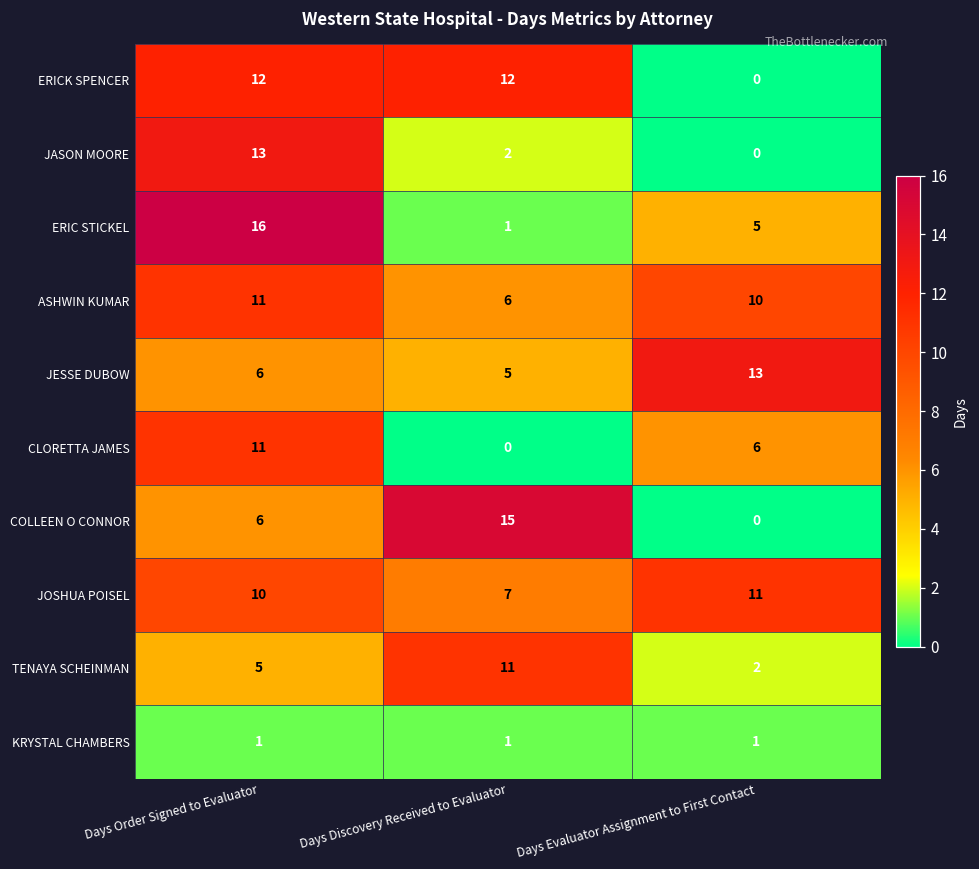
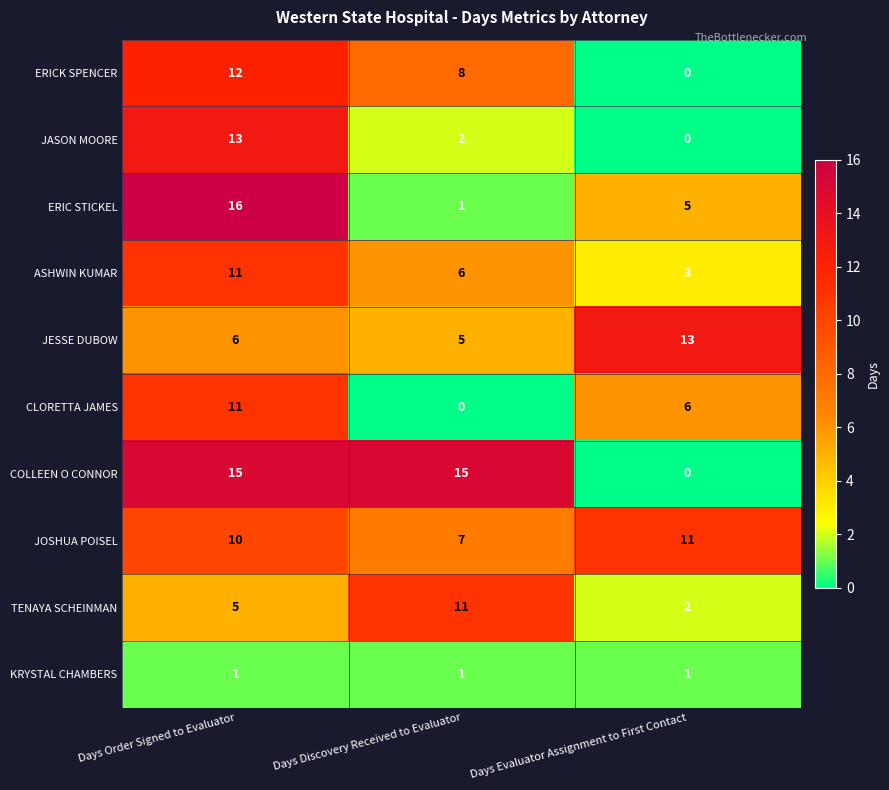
ERICK SPENCER, Days Discovery Received to Evaluator: 12 -> 8
ASHWIN KUMAR, Days Evaluator Assignment to First Contact: 10 -> 3
COLLEEN O CONNOR, Days Order Signed to Evaluator: 6 -> 15
